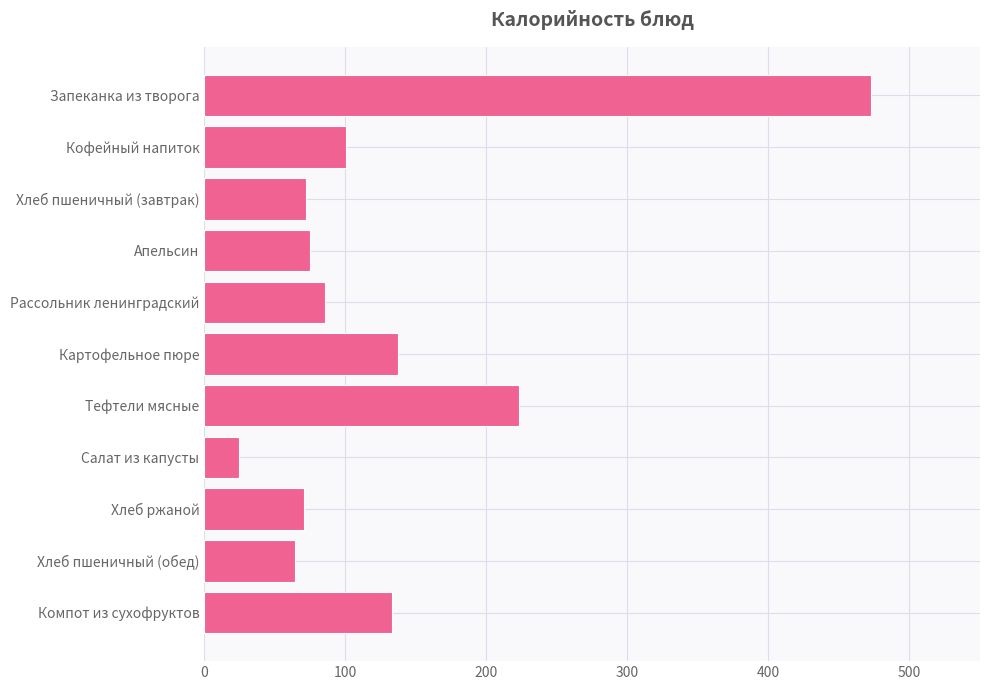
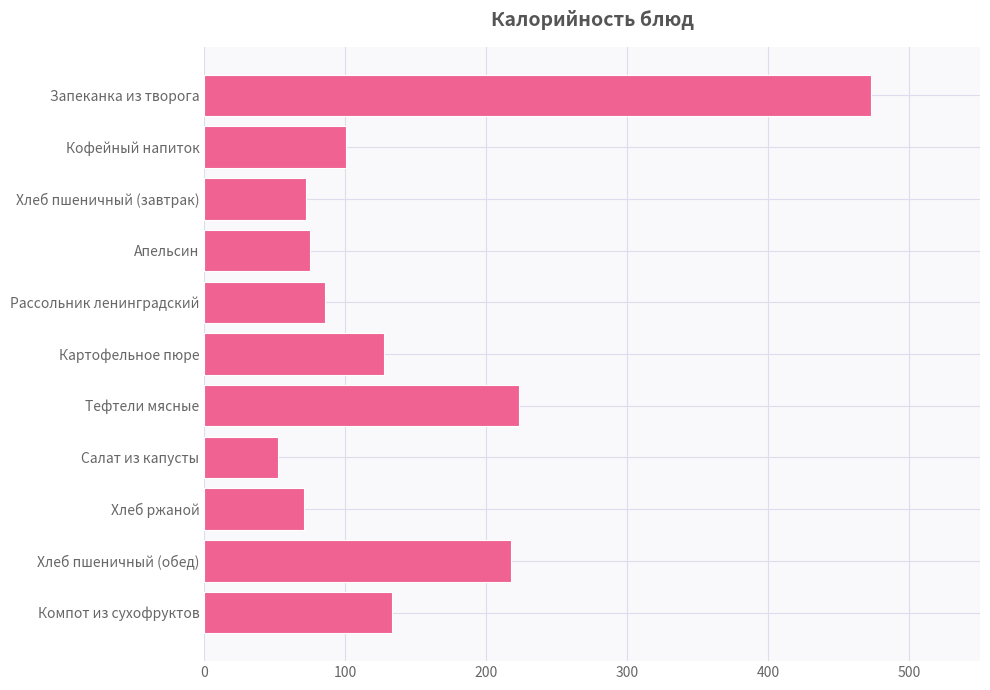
Картофельное пюре: 137 -> 128
Салат из капусты: 25 -> 52
Хлеб пшеничный (обед): 64 -> 217
